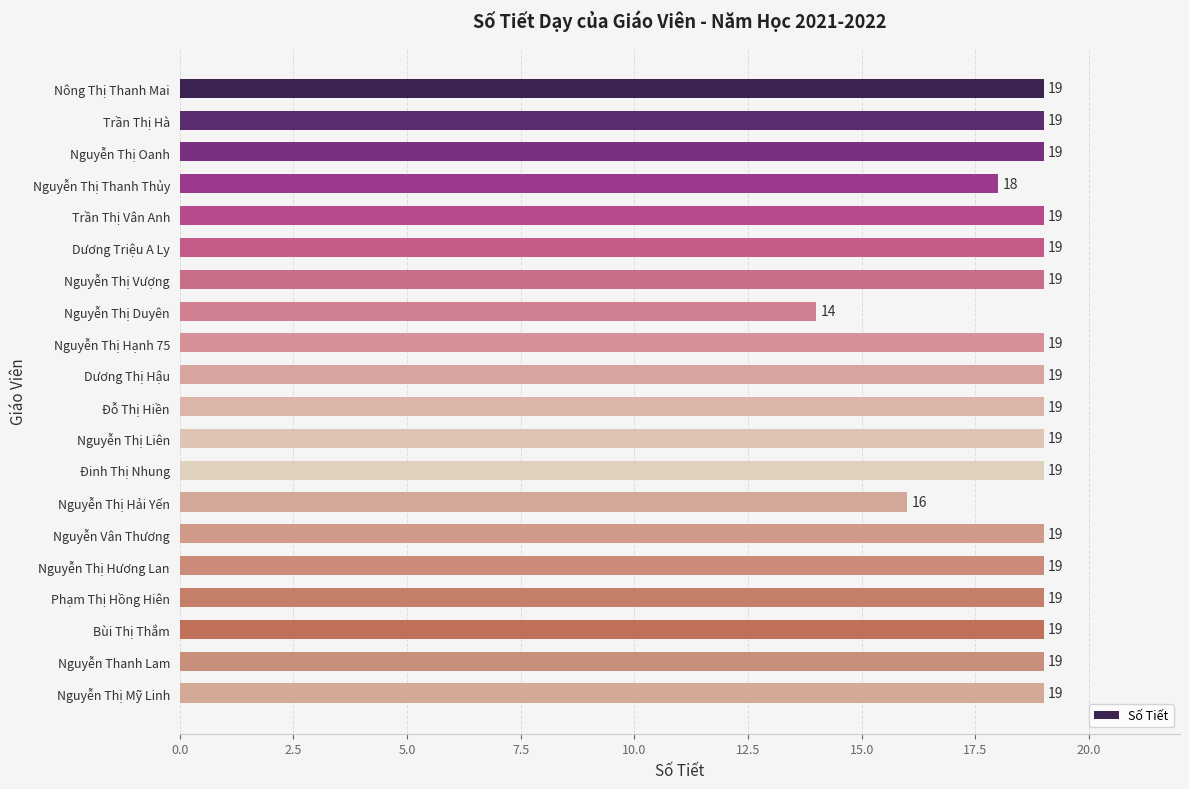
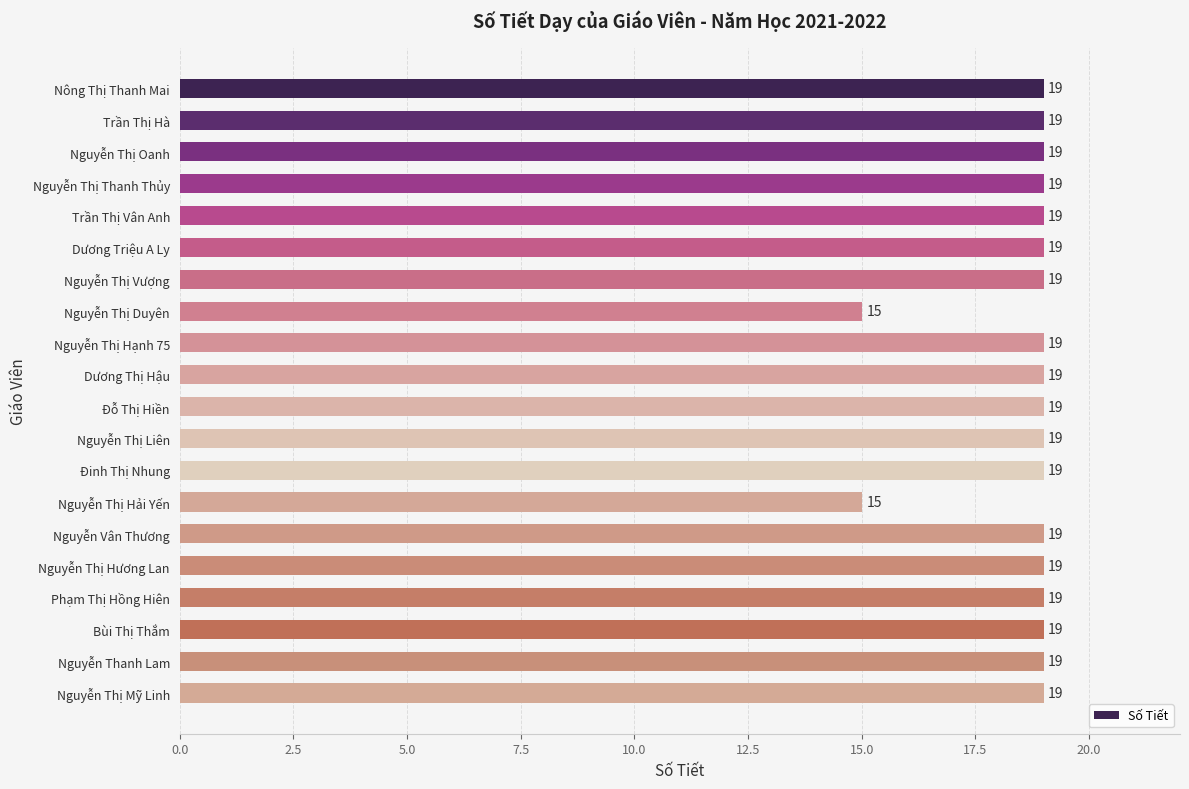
Nguyễn Thị Thanh Thủy: 18 -> 19
Nguyễn Thị Duyên: 14 -> 15
Nguyễn Thị Hải Yến: 16 -> 15
